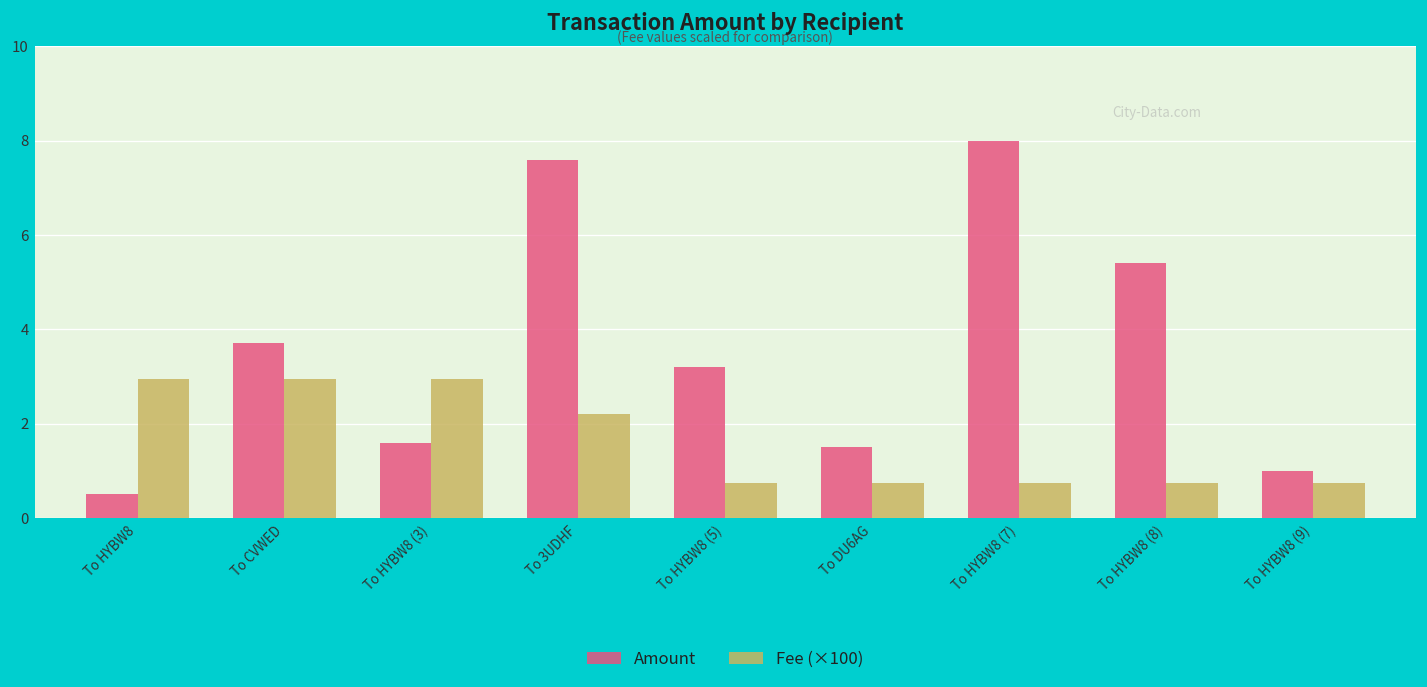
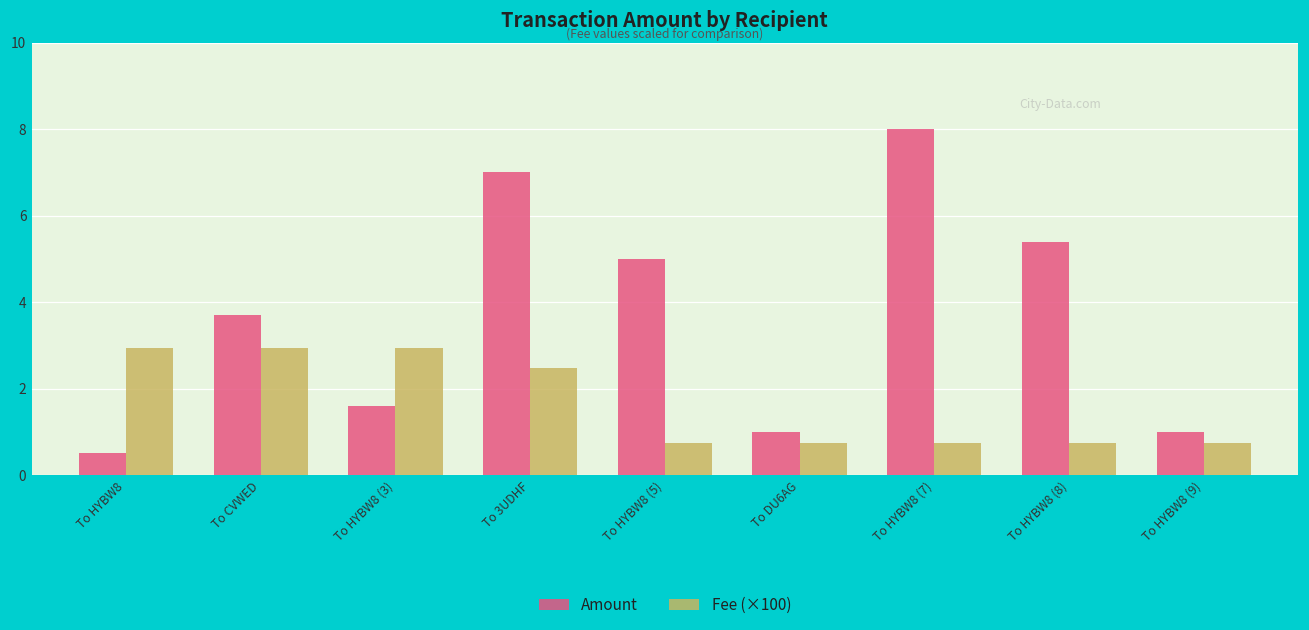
Amount, To 3UDHF: 7.6 -> 7.0
Fee (×100), To 3UDHF: 2.2 -> 2.5
Amount, To HYBW8 (5): 3.2 -> 5.0
Amount, To DU6AG: 1.5 -> 1.0
